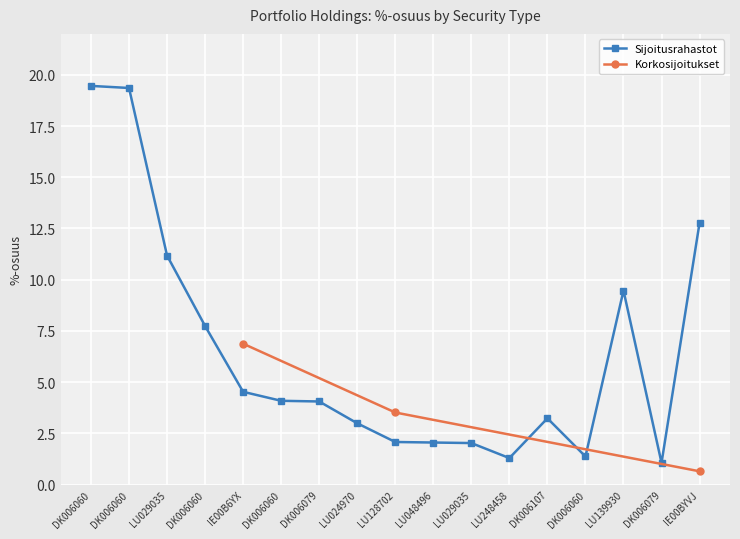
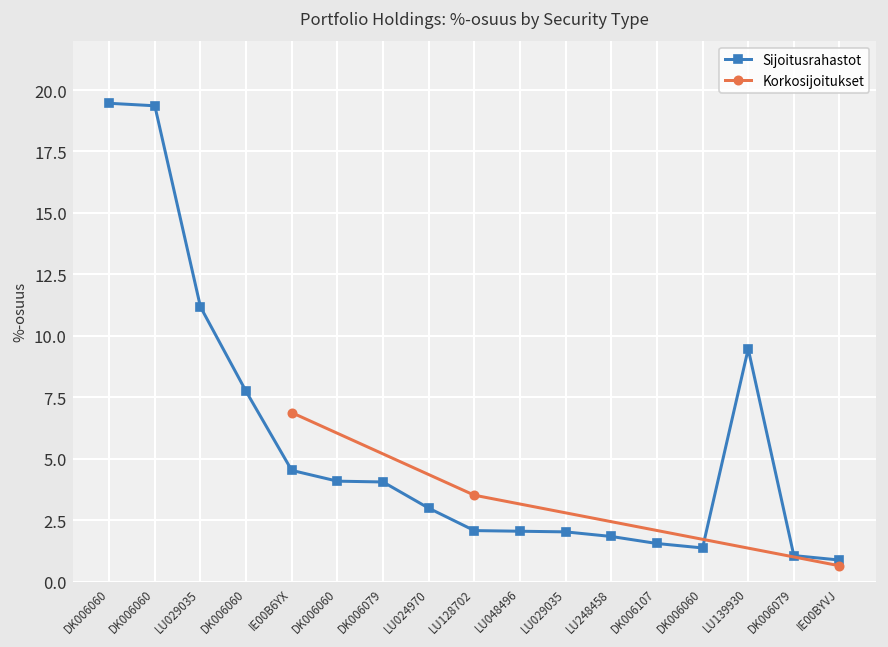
Sijoitusrahastot, LU248458: 1.3 -> 1.8
Sijoitusrahastot, DK006107: 3.2 -> 1.6
Sijoitusrahastot, IE00BYVJ: 12.8 -> 0.9
